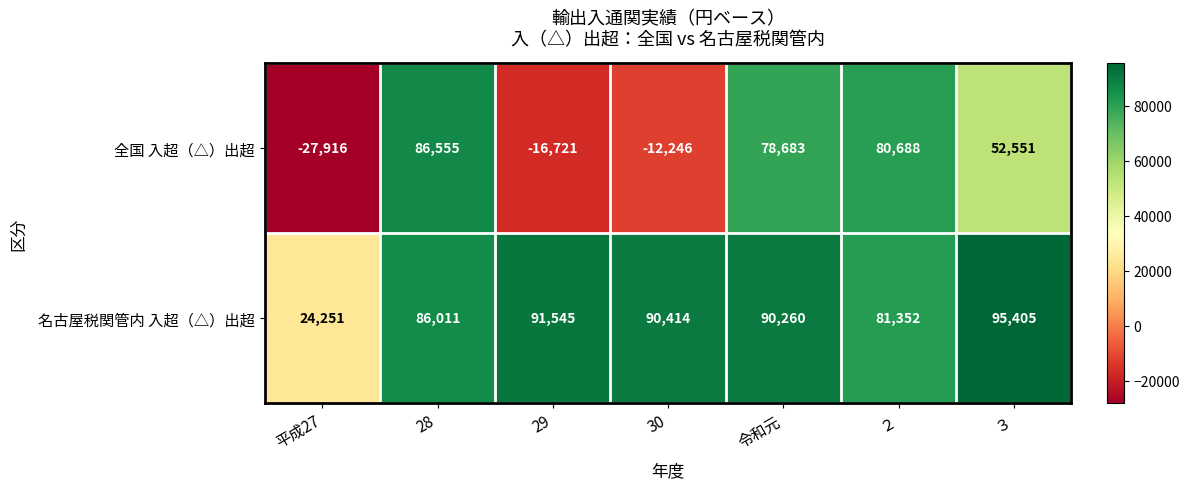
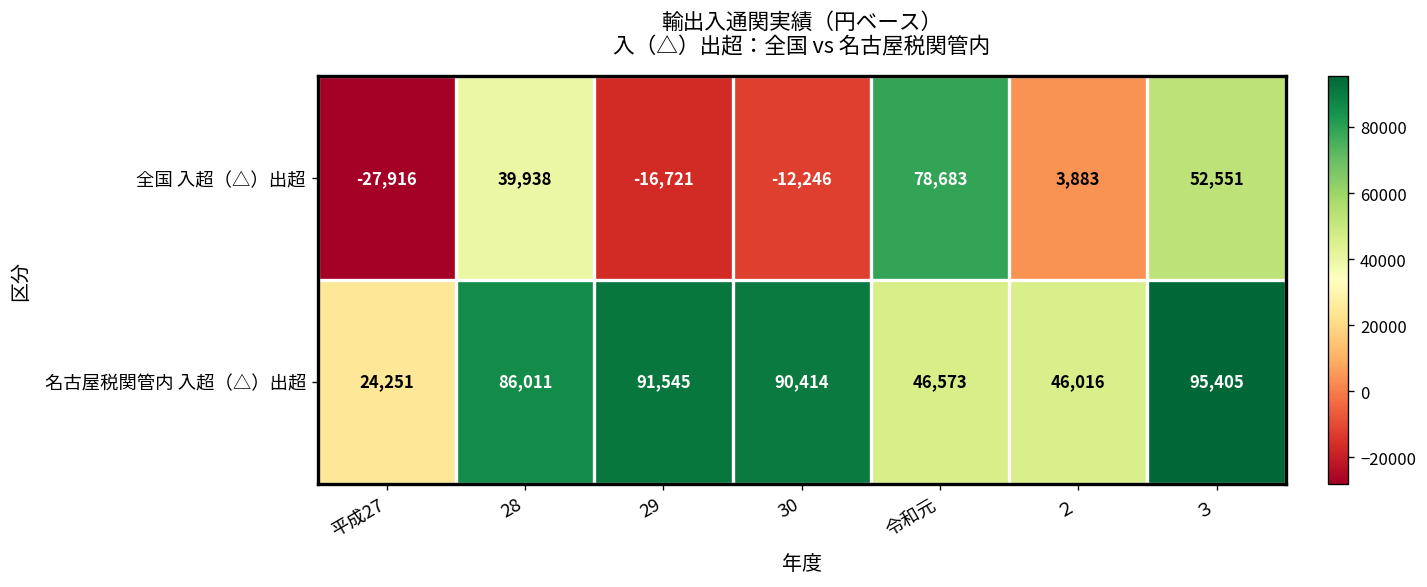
全国 入超（△）出超, 28: 86,555 -> 39,938
全国 入超（△）出超, ２: 80,688 -> 3,883
名古屋税関管内 入超（△）出超, 令和元: 90,260 -> 46,573
名古屋税関管内 入超（△）出超, ２: 81,352 -> 46,016
